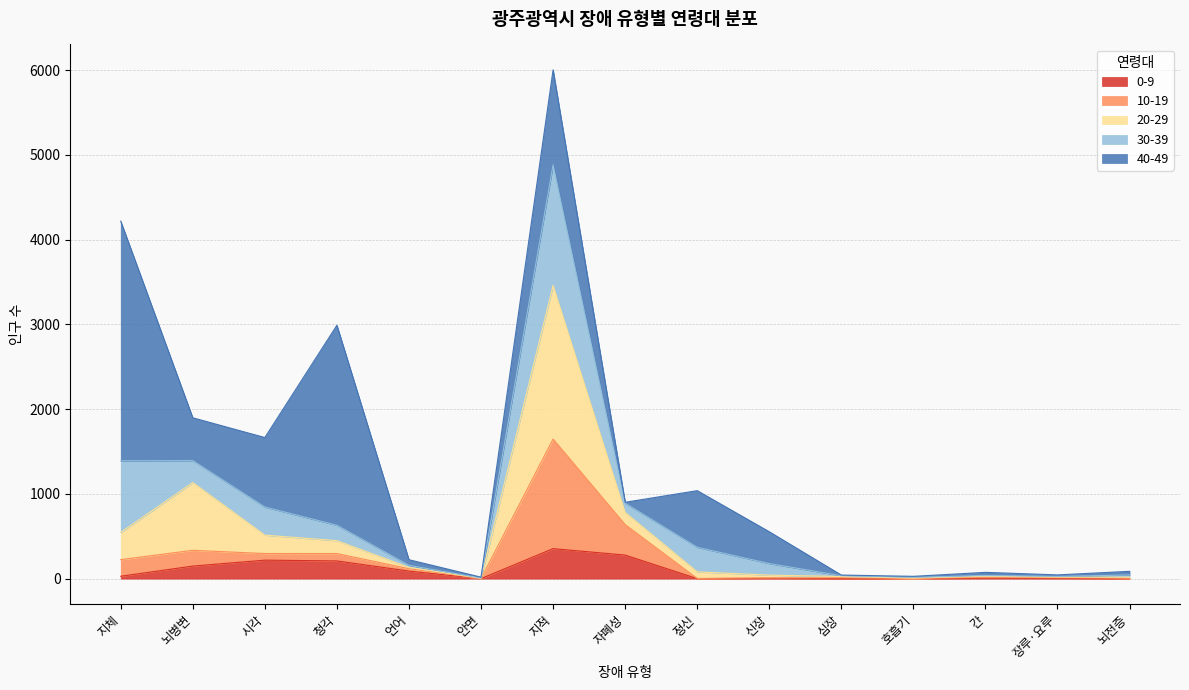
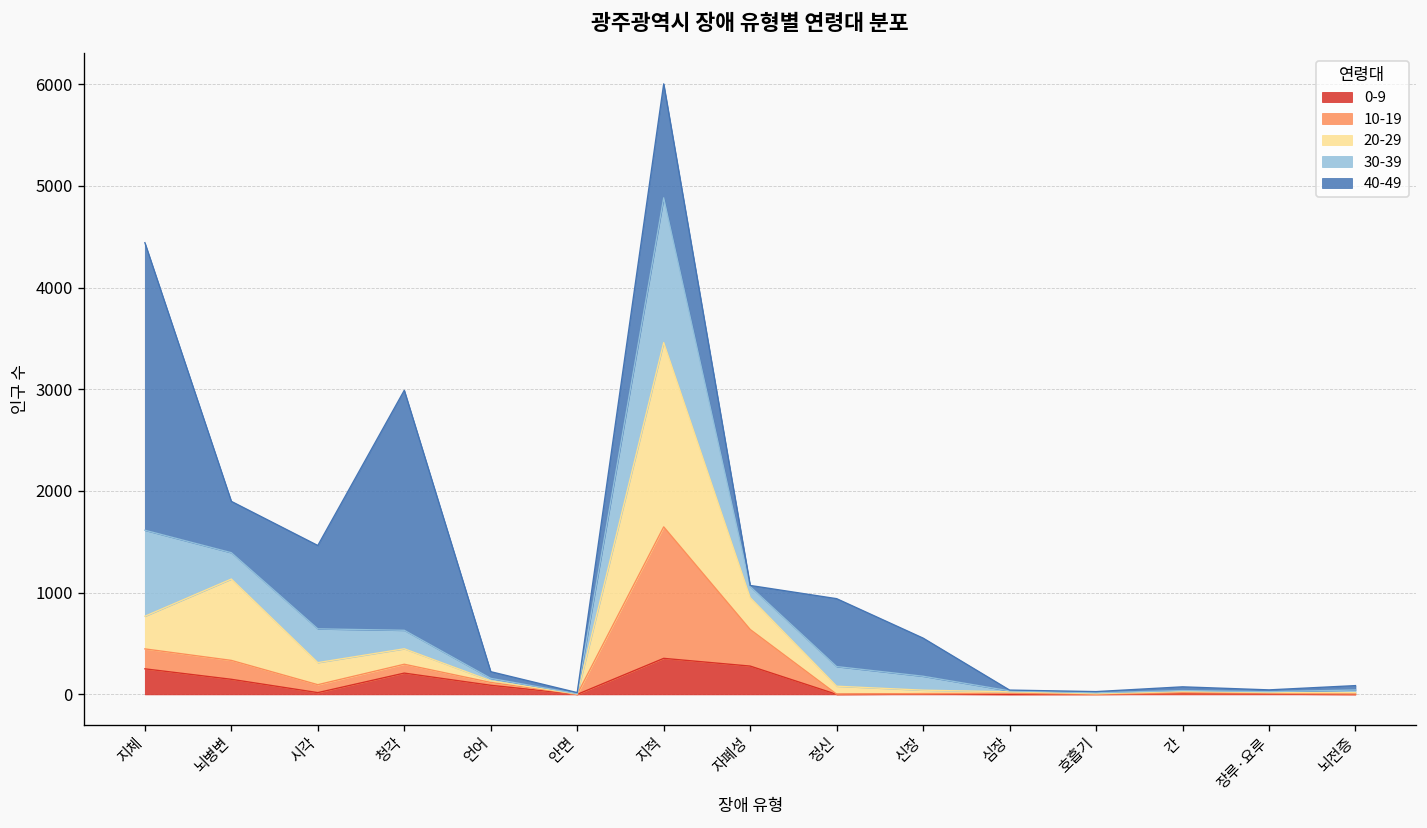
0-9, 지체: 0 -> 300
0-9, 시각: 200 -> 0
20-29, 자폐성: 100 -> 300
30-39, 정신: 300 -> 200
